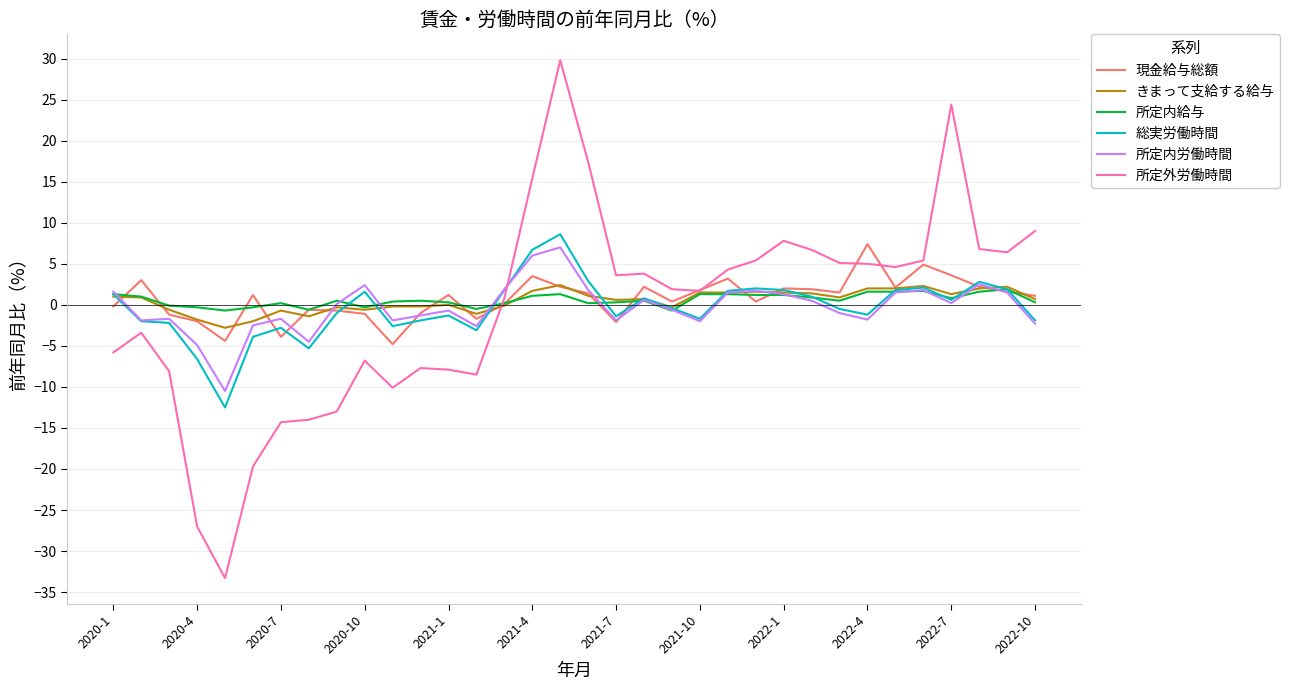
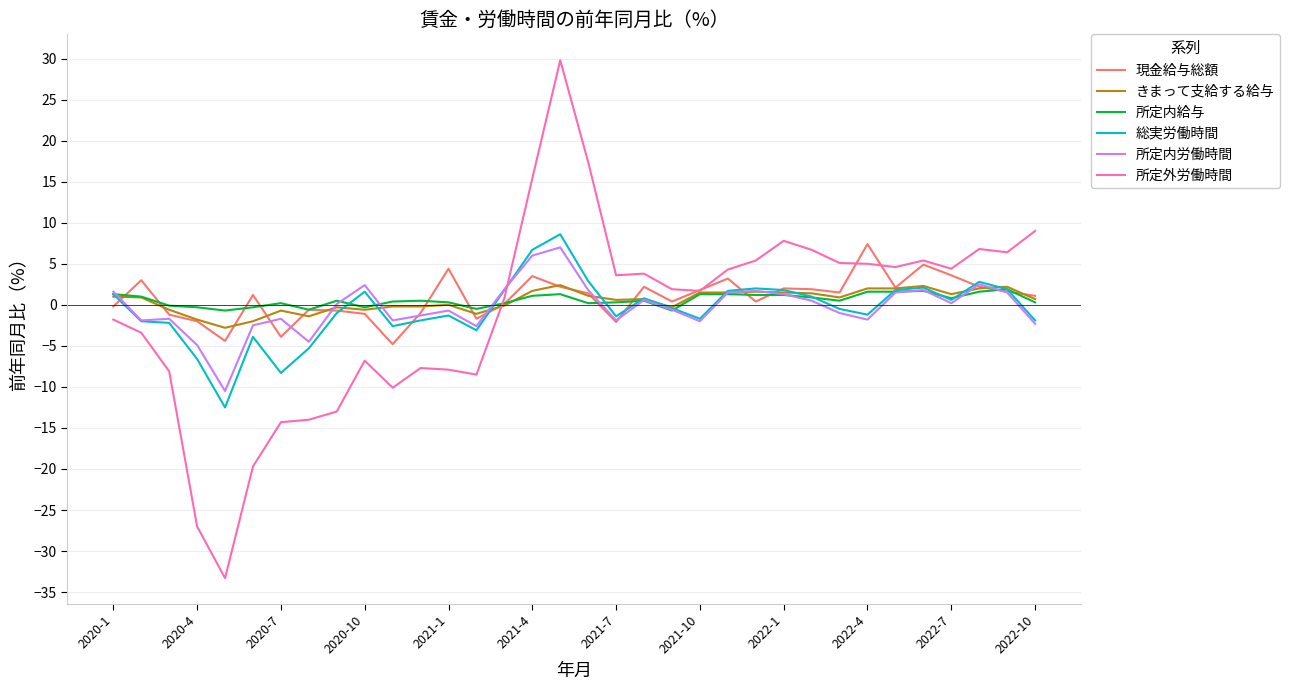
所定外労働時間, 2020-1: -6 -> -2
総実労働時間, 2020-7: -3 -> -8
現金給与総額, 2021-1: 1 -> 4
所定外労働時間, 2022-7: 24 -> 4
